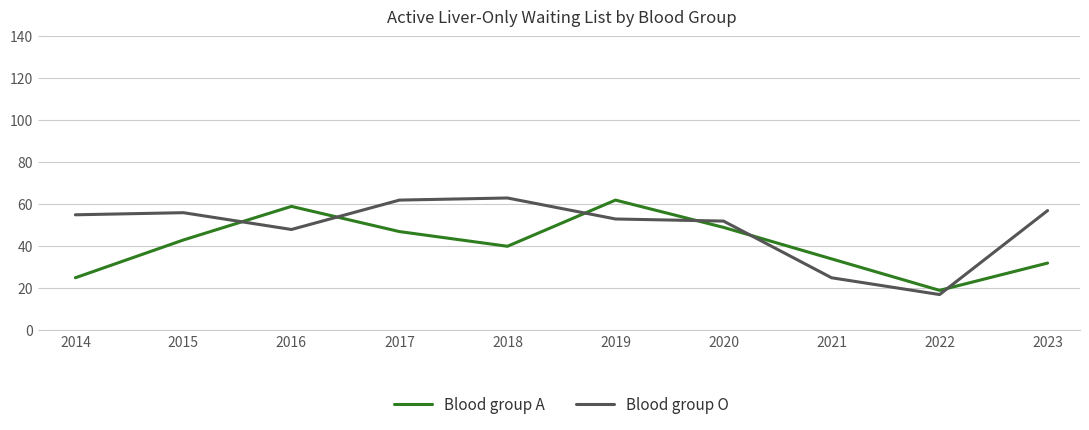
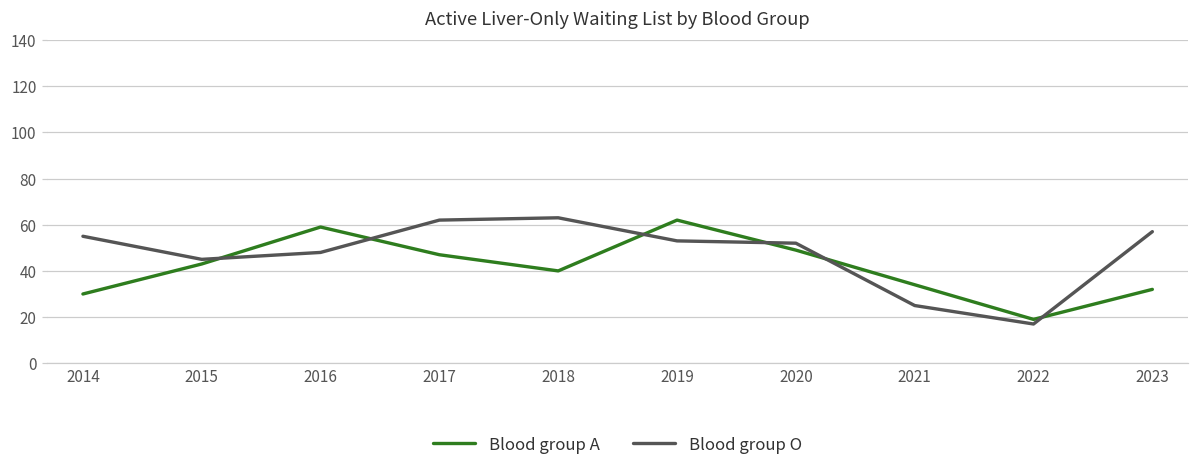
Blood group A, 2014: 25 -> 30
Blood group O, 2015: 56 -> 45
